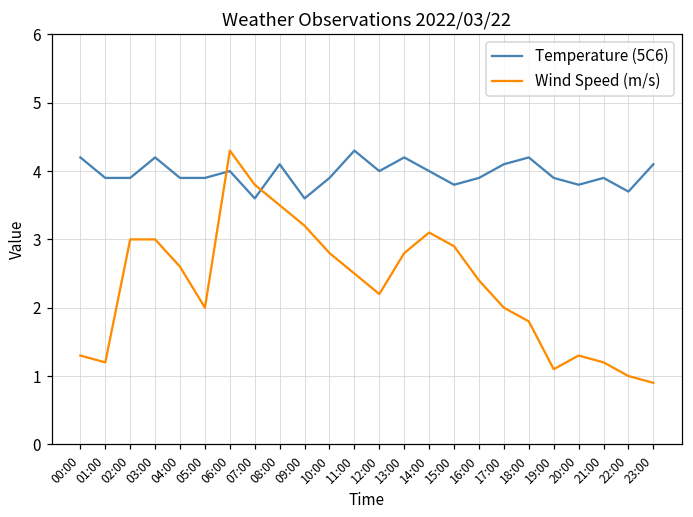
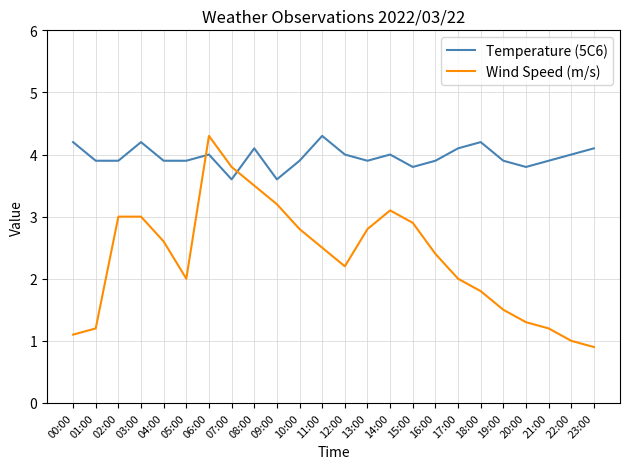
Wind Speed (m/s), 00:00: 1.3 -> 1.1
Temperature (5C6), 13:00: 4.2 -> 3.9
Wind Speed (m/s), 19:00: 1.1 -> 1.5
Temperature (5C6), 22:00: 3.7 -> 4.0
